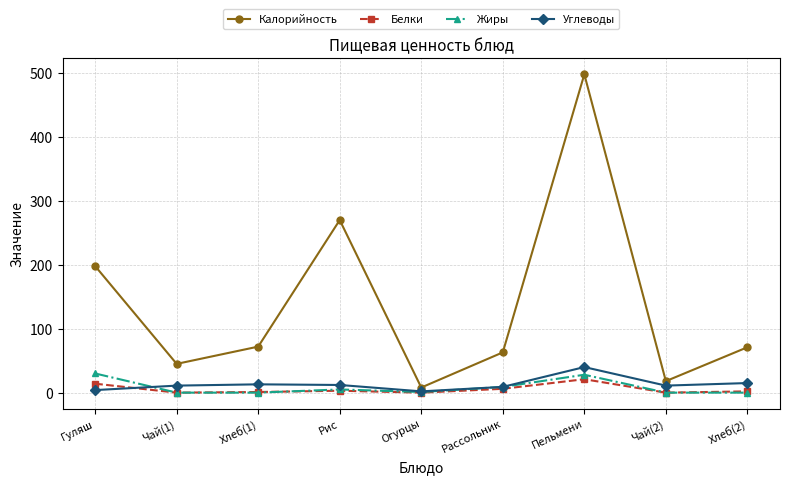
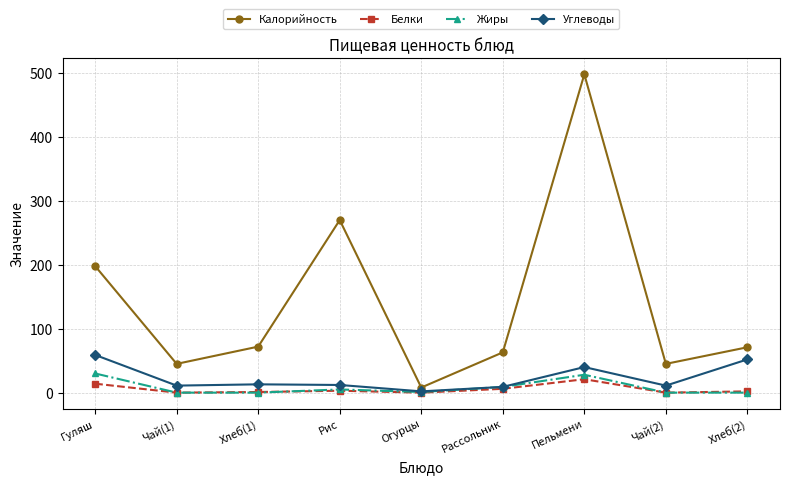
Углеводы, Гуляш: 0 -> 60
Калорийность, Чай(2): 20 -> 50
Углеводы, Хлеб(2): 20 -> 50
